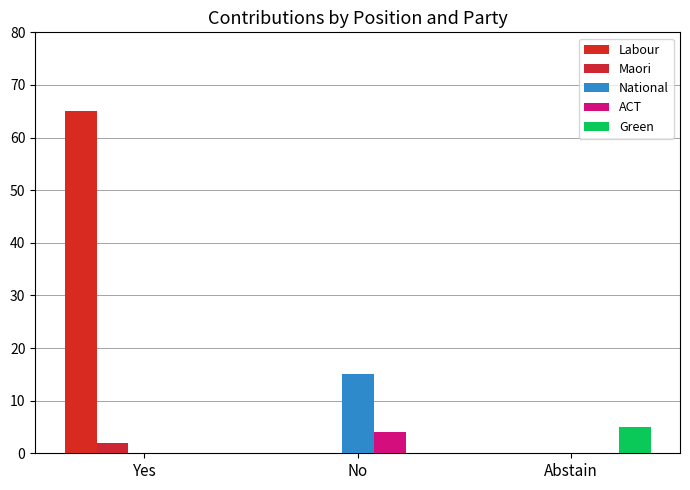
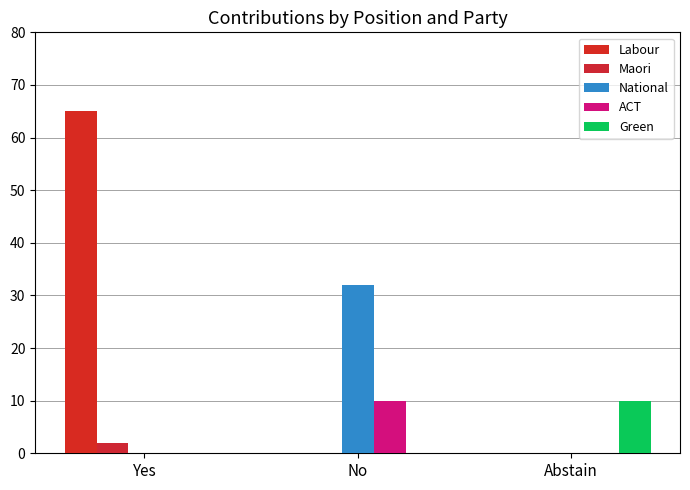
National, No: 15 -> 32
ACT, No: 4 -> 10
Green, Abstain: 5 -> 10
